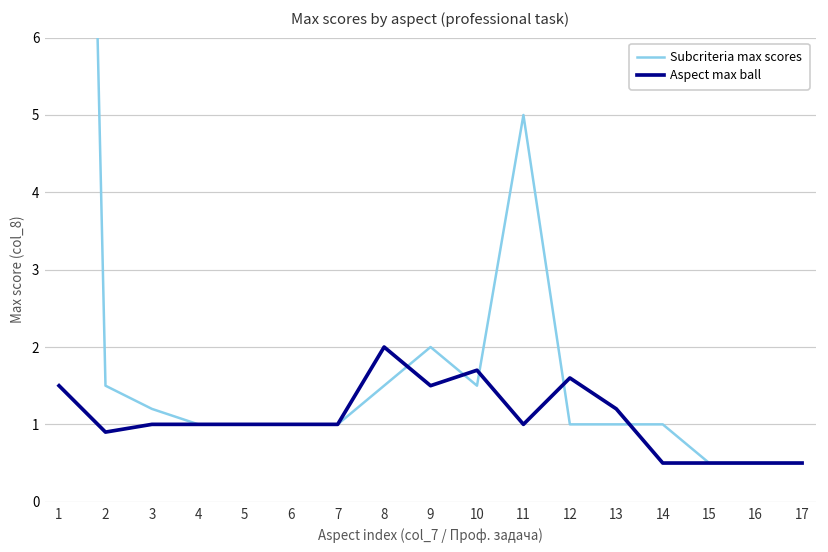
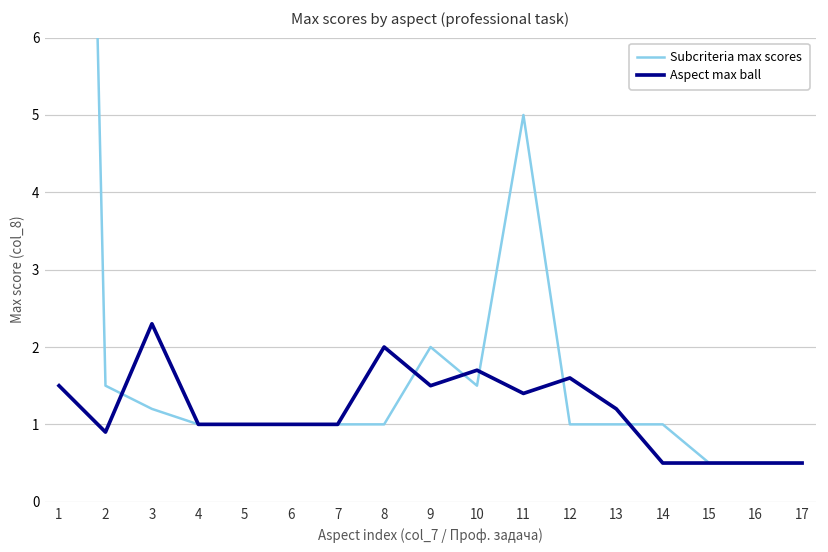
Aspect max ball, 3: 1.0 -> 2.3
Subcriteria max scores, 8: 1.5 -> 1.0
Aspect max ball, 11: 1.0 -> 1.4
